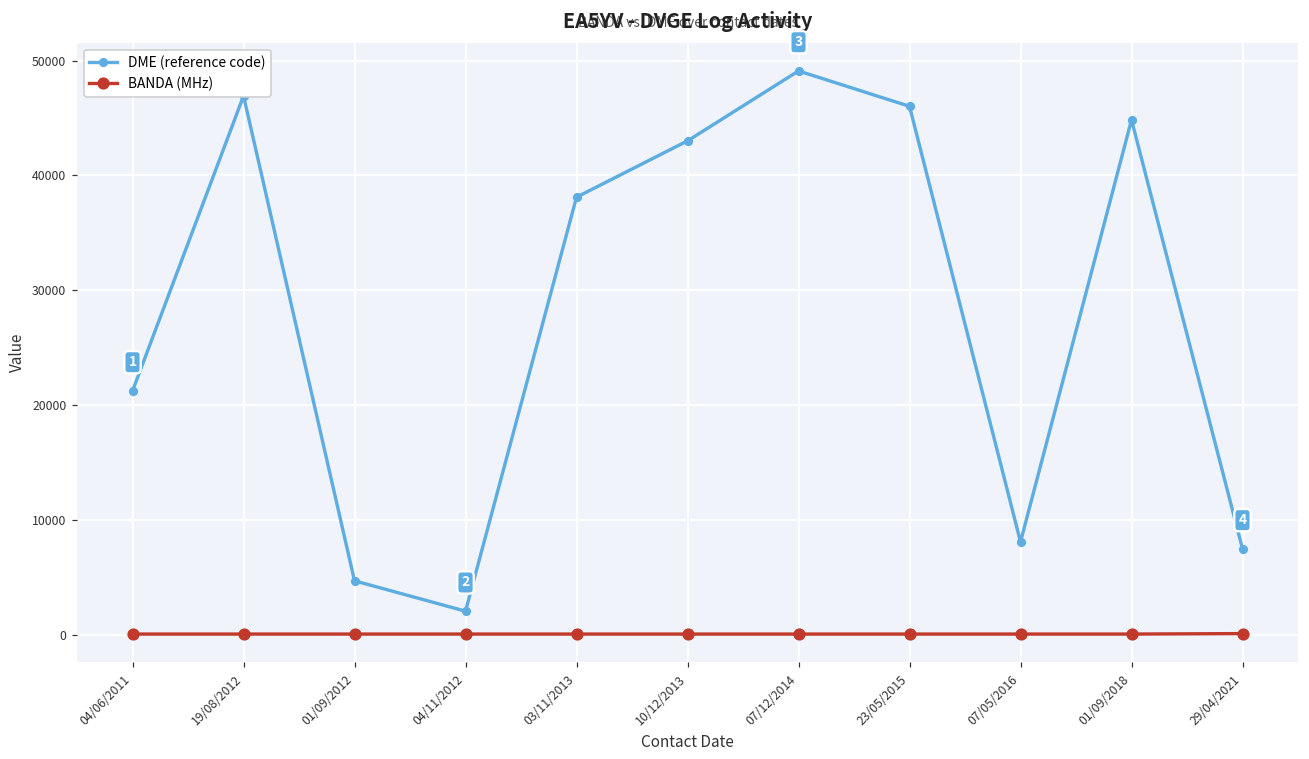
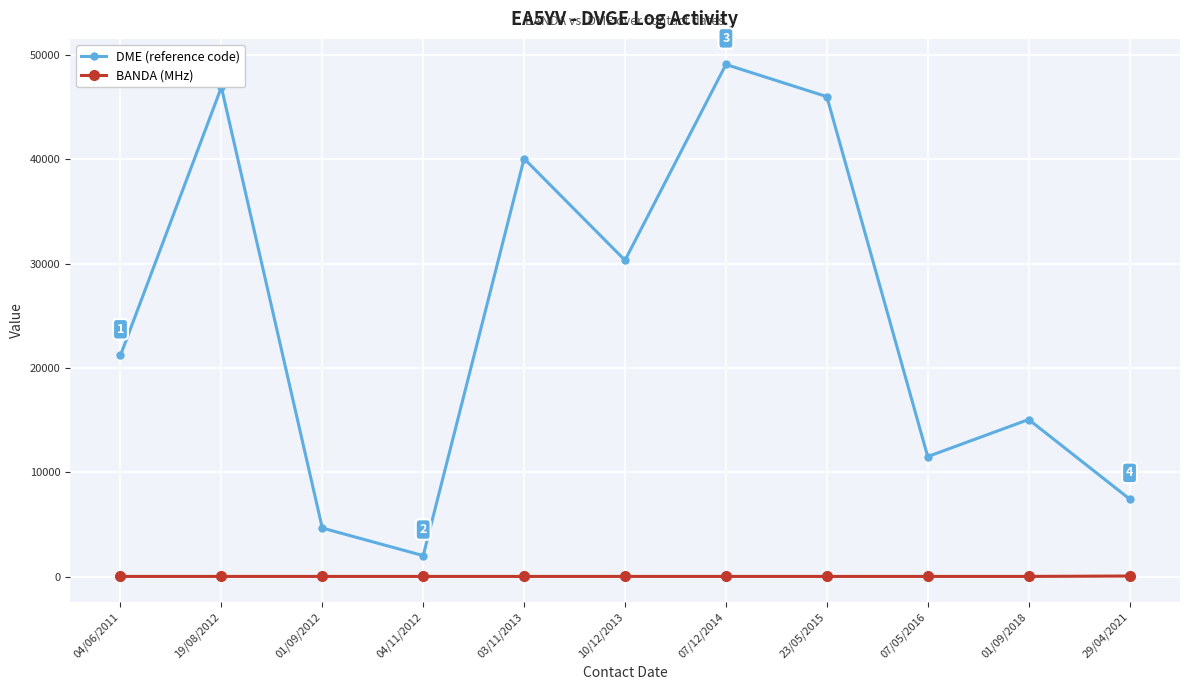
DME (reference code), 03/11/2013: 38100 -> 40100
DME (reference code), 10/12/2013: 43000 -> 30300
DME (reference code), 07/05/2016: 8100 -> 11500
DME (reference code), 01/09/2018: 44800 -> 15100
